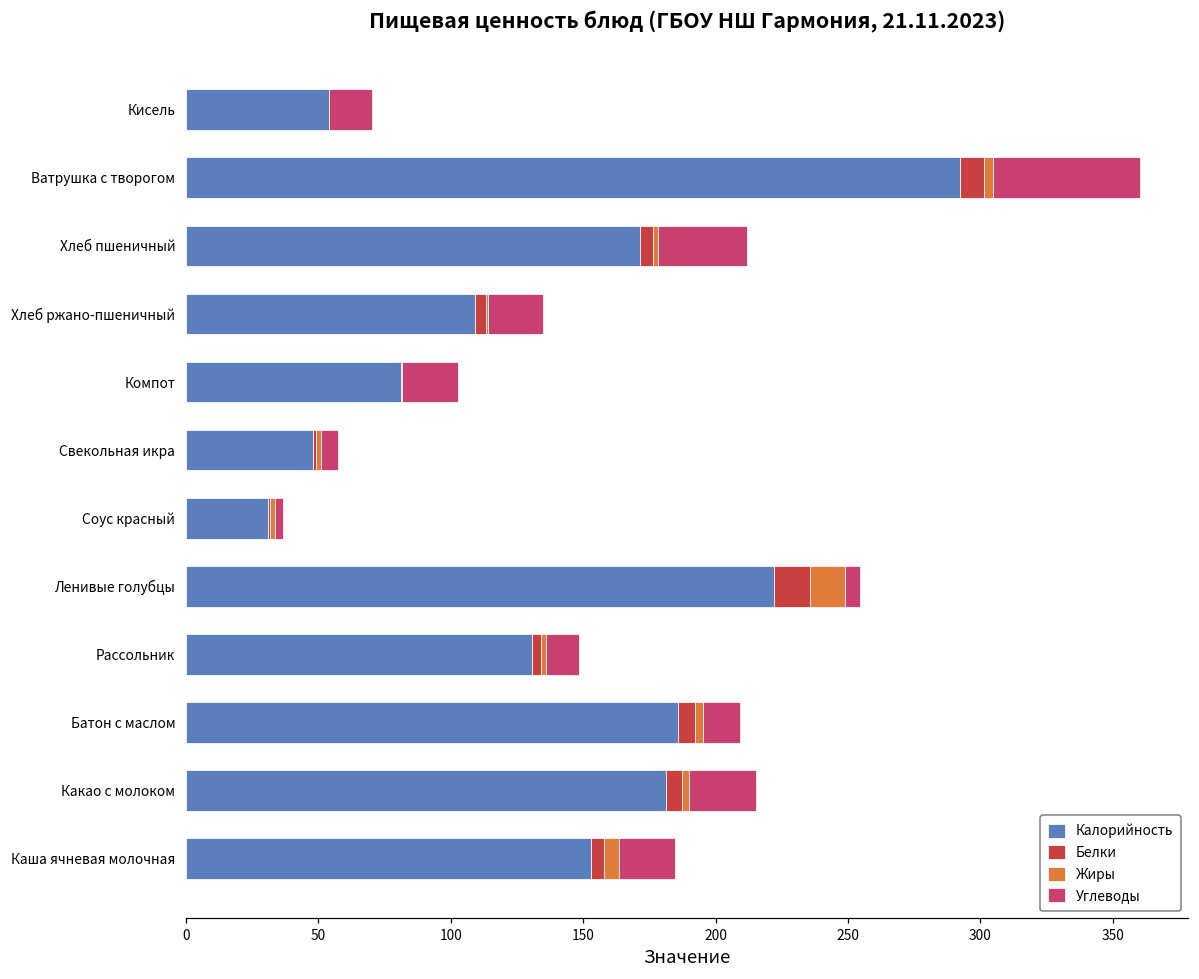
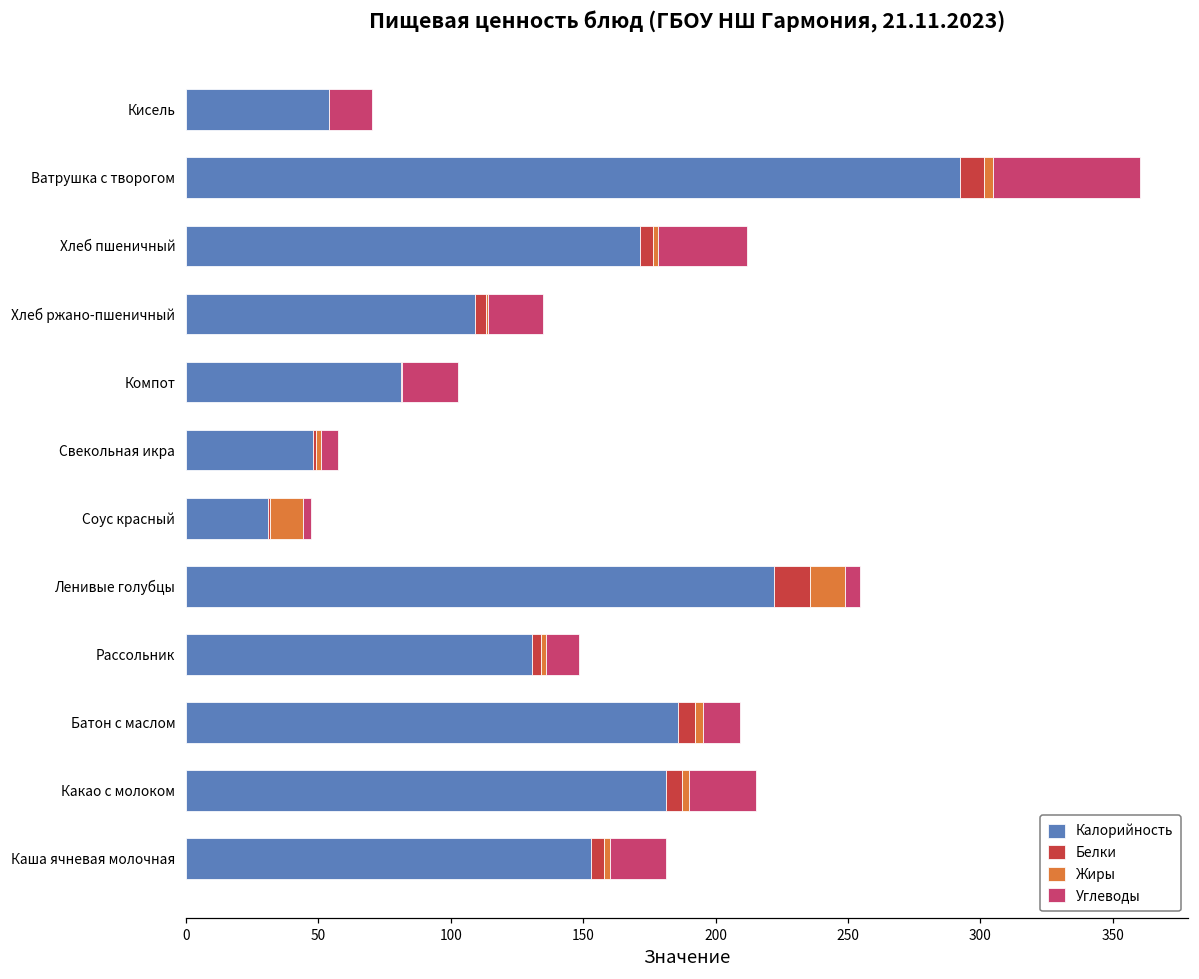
Жиры, Соус красный: 2 -> 12
Жиры, Каша ячневая молочная: 6 -> 2
